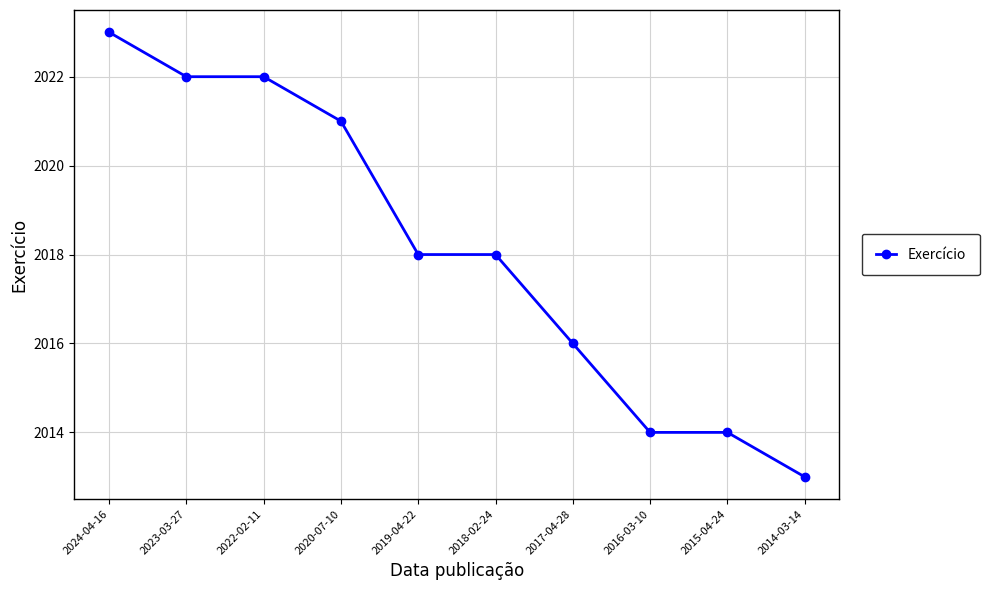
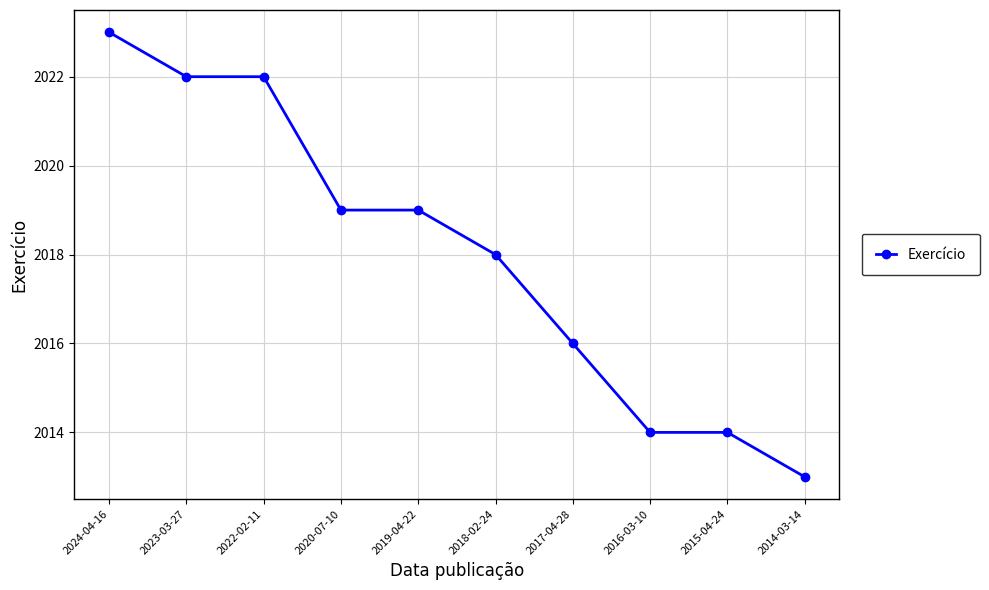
2020-07-10: 2021 -> 2019
2019-04-22: 2018 -> 2019
